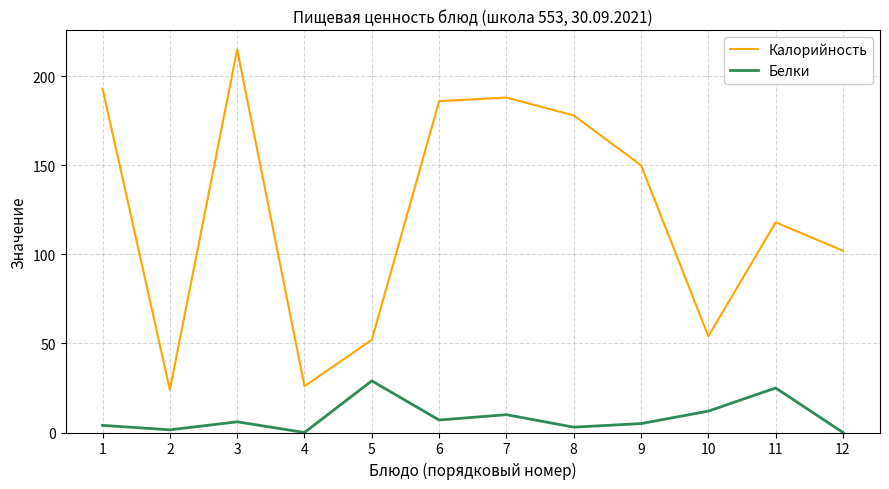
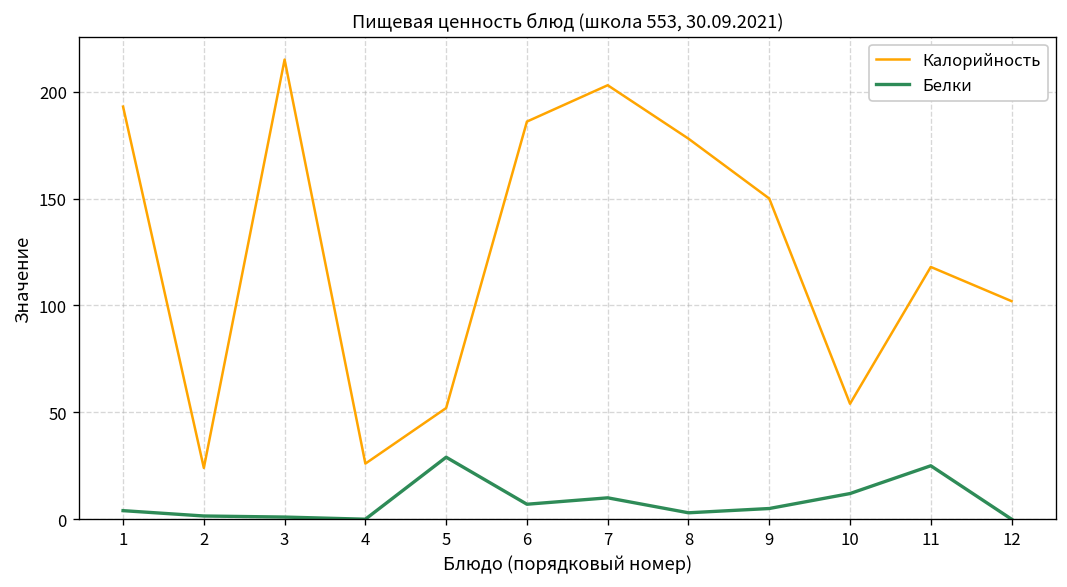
Белки, 3: 6 -> 1
Калорийность, 7: 188 -> 203
